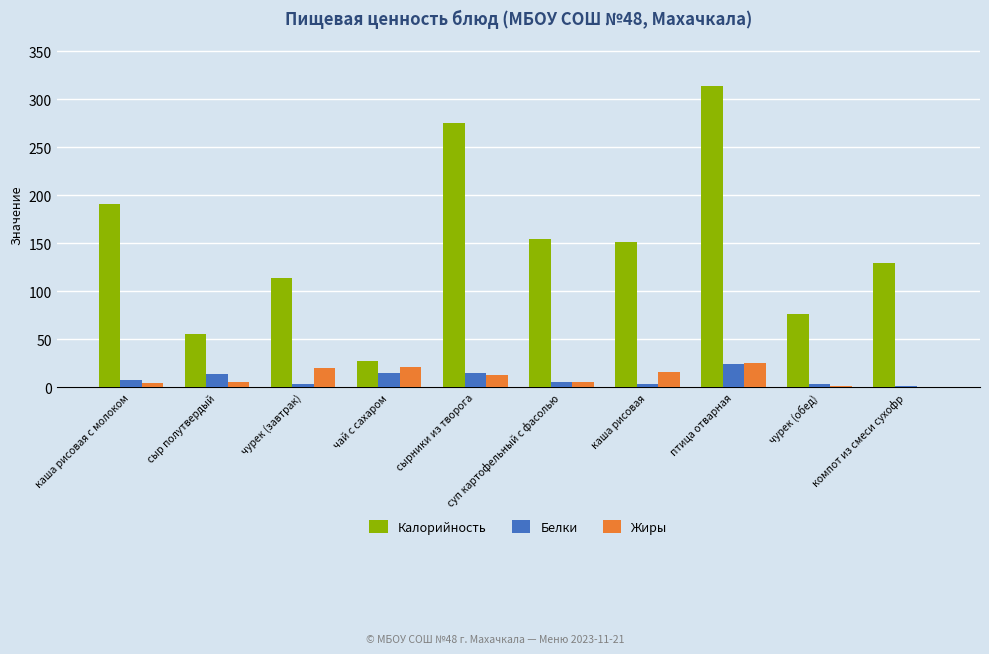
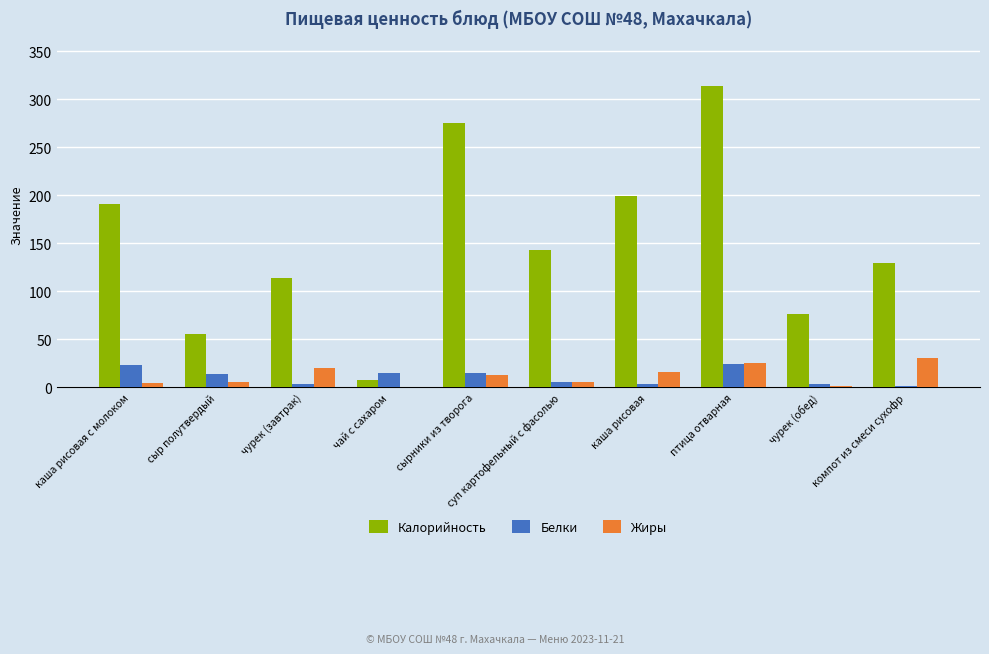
Белки, каша рисовая с молоком: 10 -> 20
Калорийность, чай с сахаром: 30 -> 10
Жиры, чай с сахаром: 20 -> 0
Калорийность, суп картофельный с фасолью: 160 -> 140
Калорийность, каша рисовая: 150 -> 200
Жиры, компот из смеси сухофр: 0 -> 30
